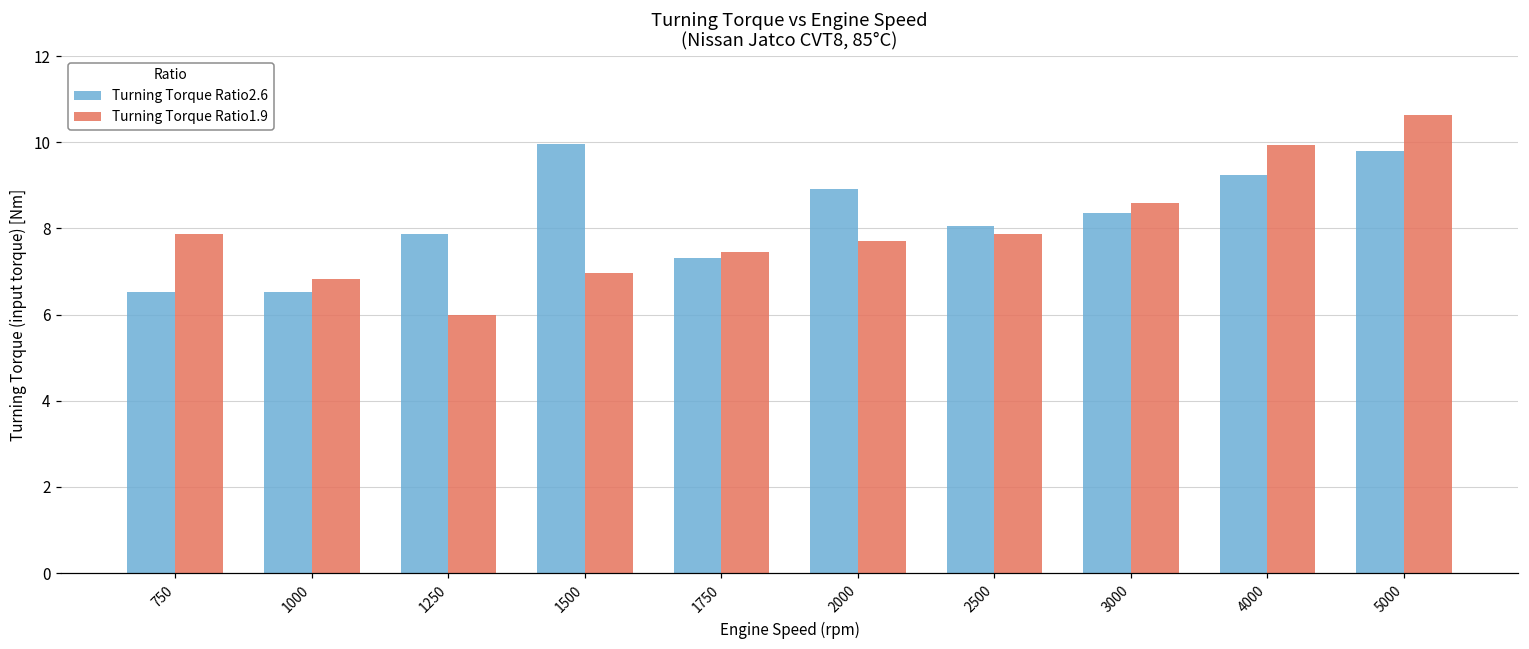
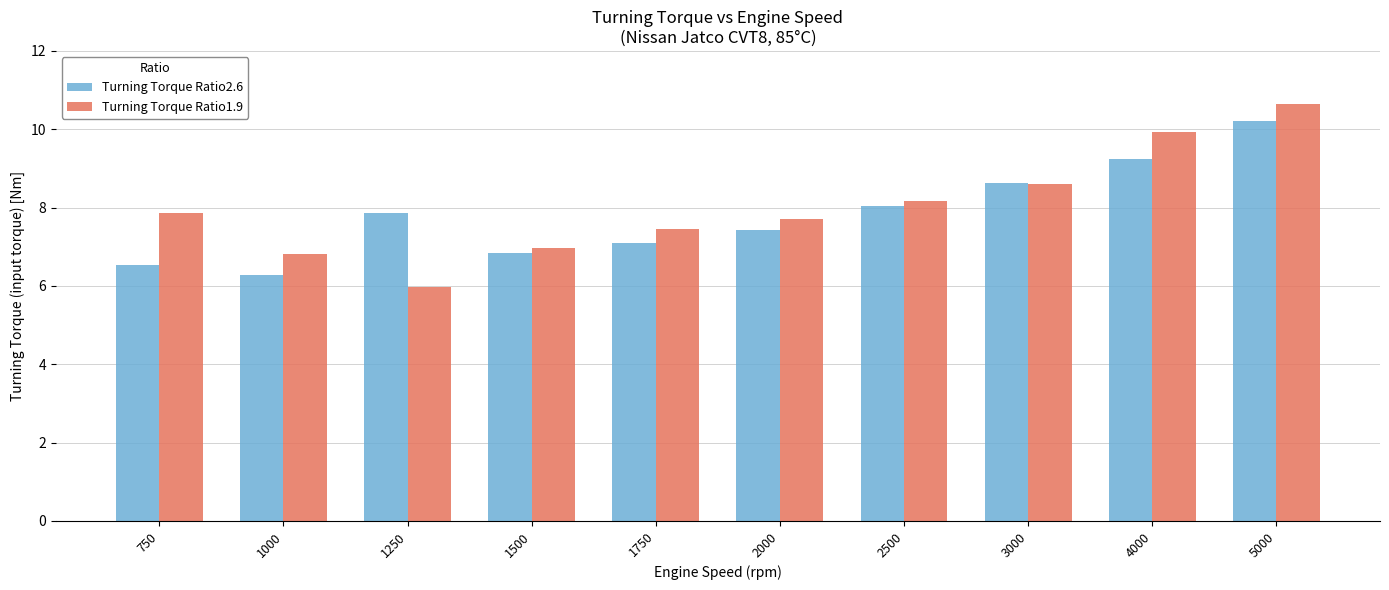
Turning Torque Ratio2.6, 1000: 6.5 -> 6.3
Turning Torque Ratio2.6, 1500: 10.0 -> 6.8
Turning Torque Ratio2.6, 1750: 7.3 -> 7.1
Turning Torque Ratio2.6, 2000: 8.9 -> 7.4
Turning Torque Ratio1.9, 2500: 7.9 -> 8.2
Turning Torque Ratio2.6, 3000: 8.4 -> 8.6
Turning Torque Ratio2.6, 5000: 9.8 -> 10.2
